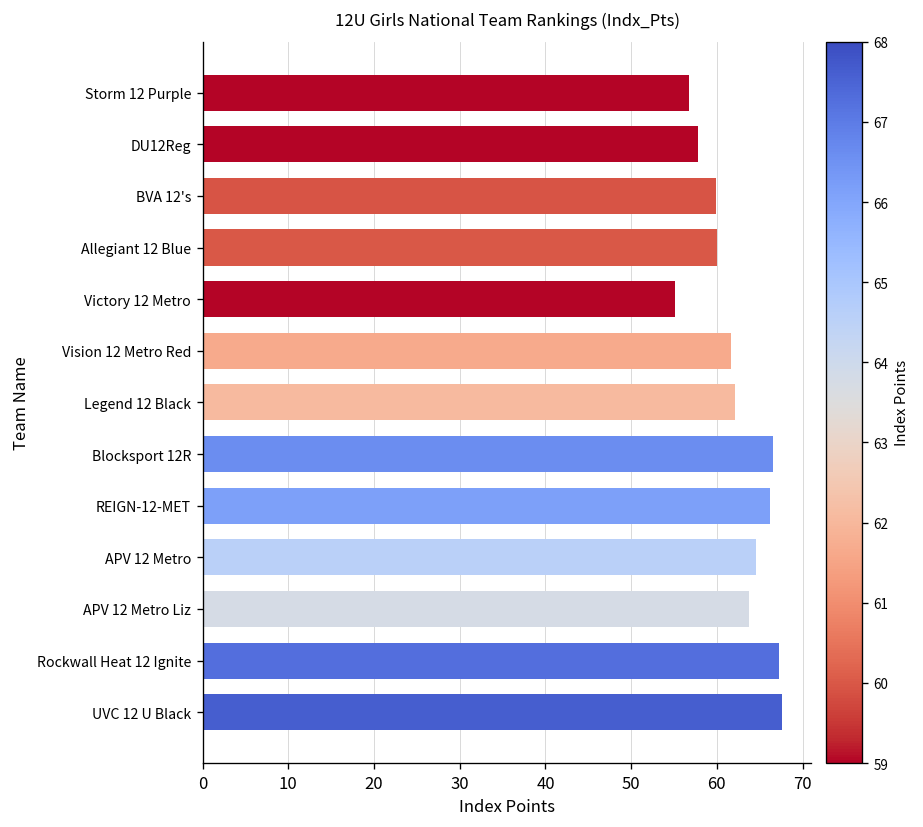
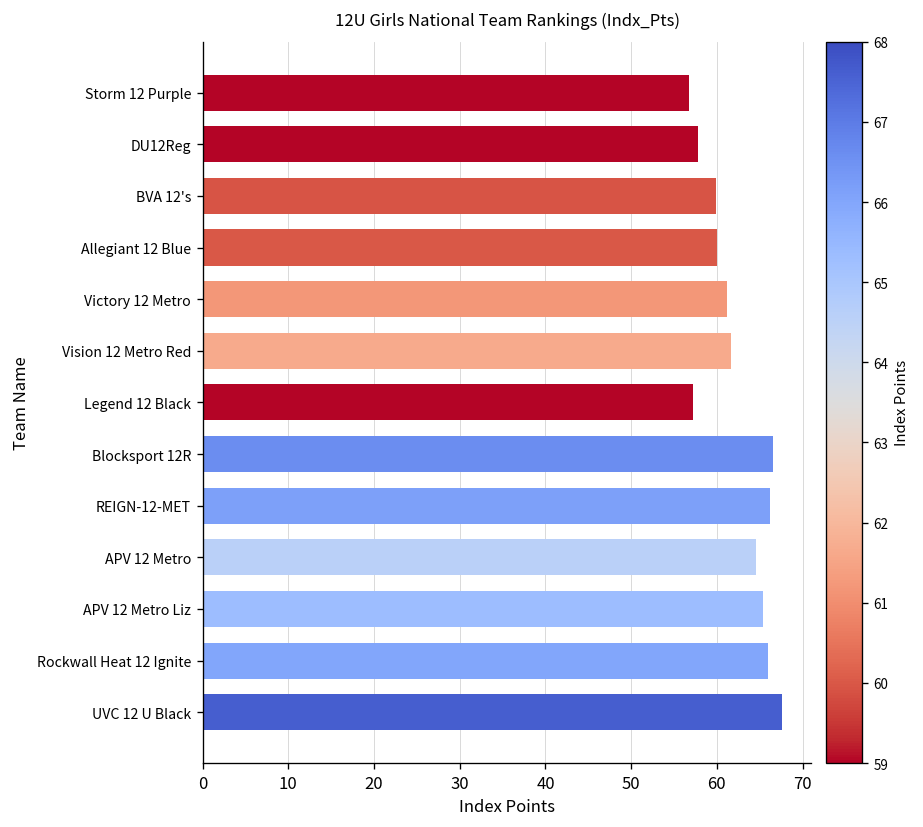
Victory 12 Metro: 55 -> 61
Legend 12 Black: 62 -> 57
APV 12 Metro Liz: 64 -> 65
Rockwall Heat 12 Ignite: 67 -> 66
